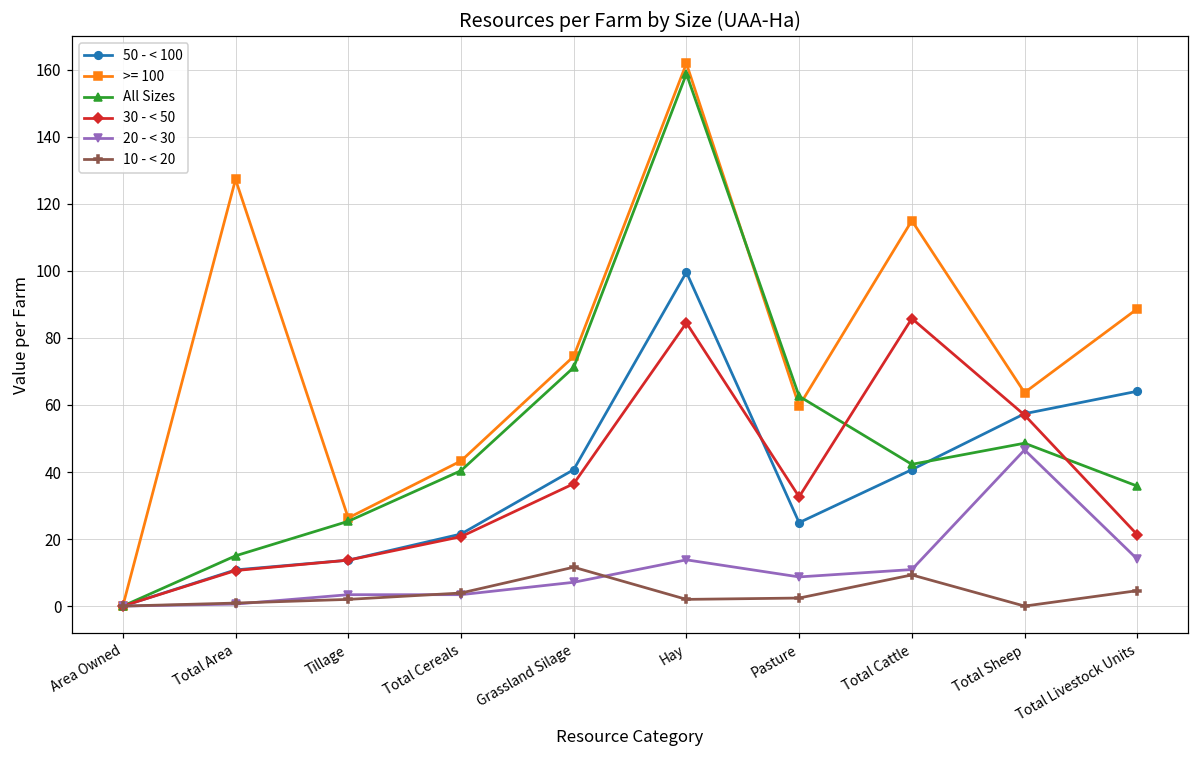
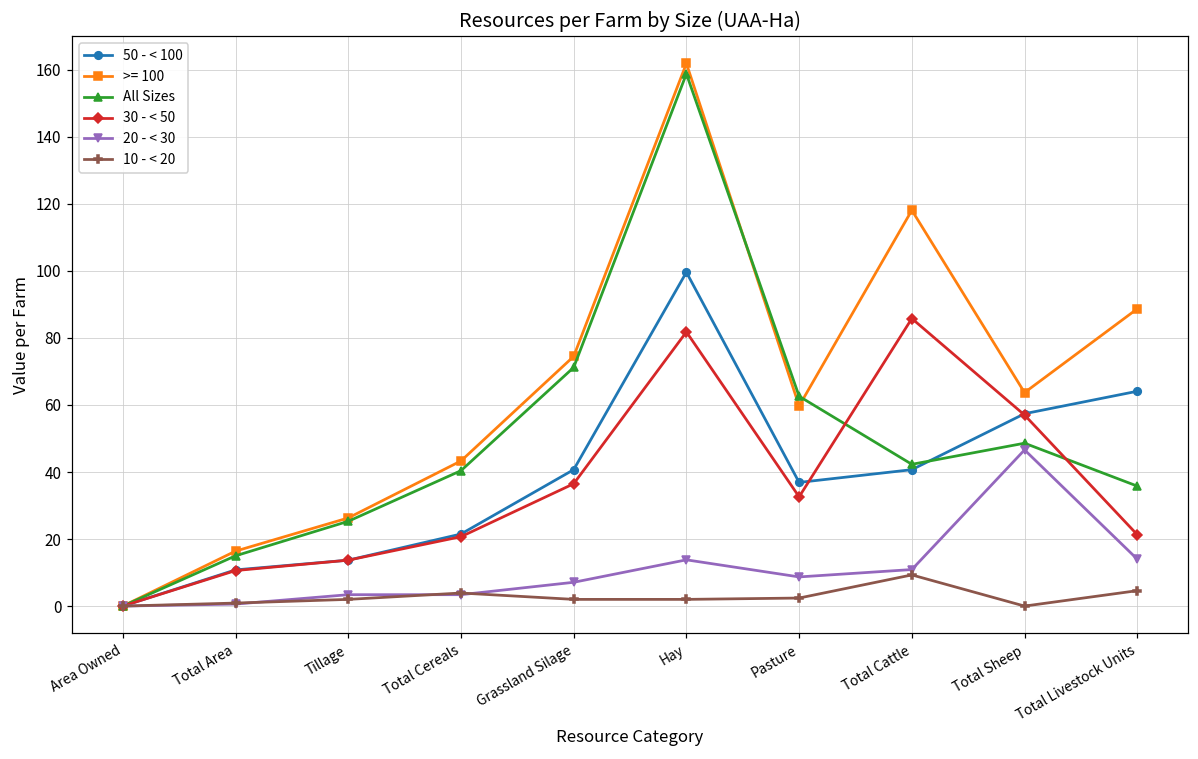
>= 100, Total Area: 127 -> 16
10 - < 20, Grassland Silage: 12 -> 2
30 - < 50, Hay: 85 -> 82
50 - < 100, Pasture: 25 -> 37
>= 100, Total Cattle: 115 -> 118
